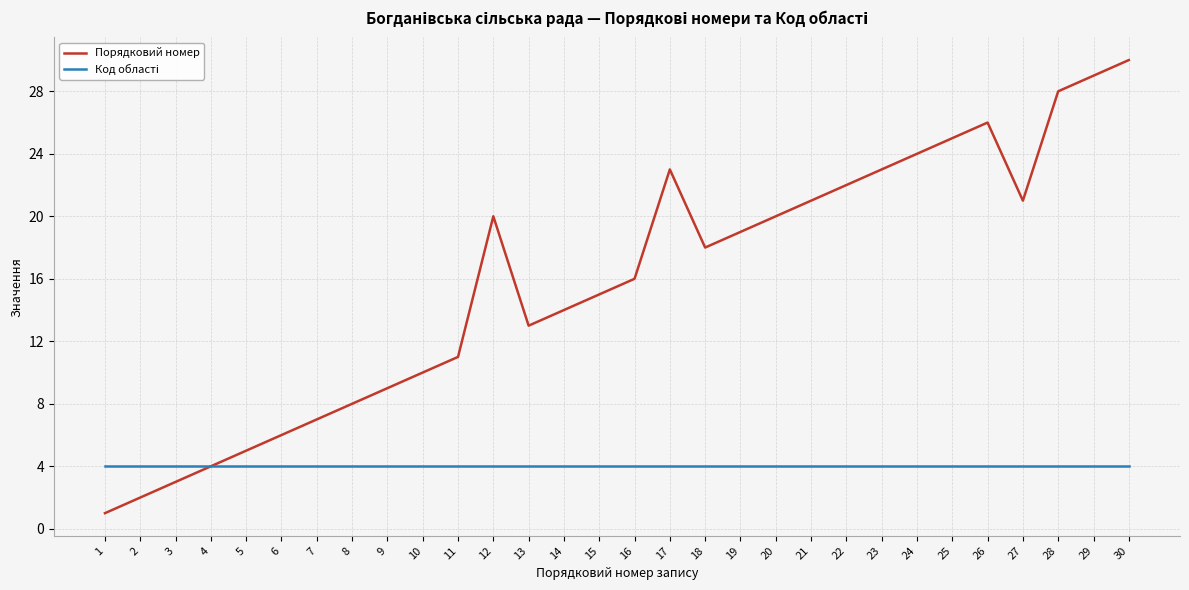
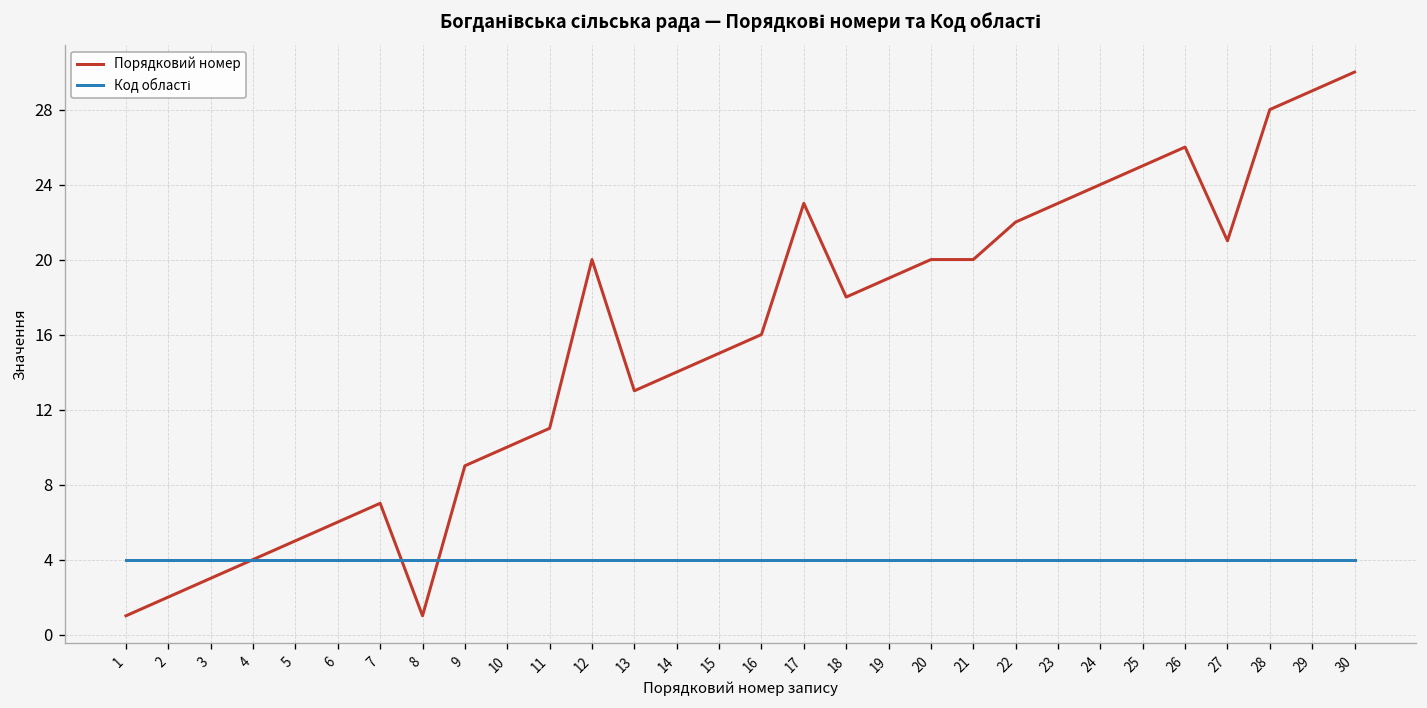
Порядковий номер, 8: 8 -> 1
Порядковий номер, 21: 21 -> 20
